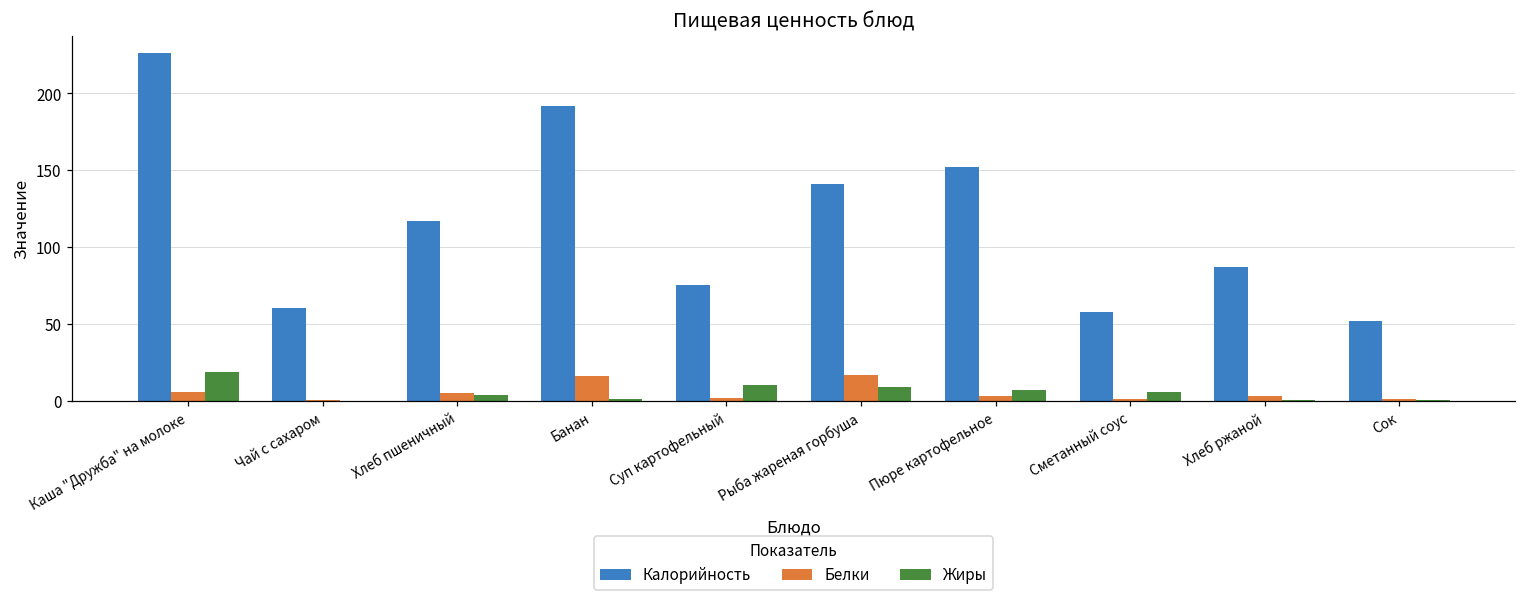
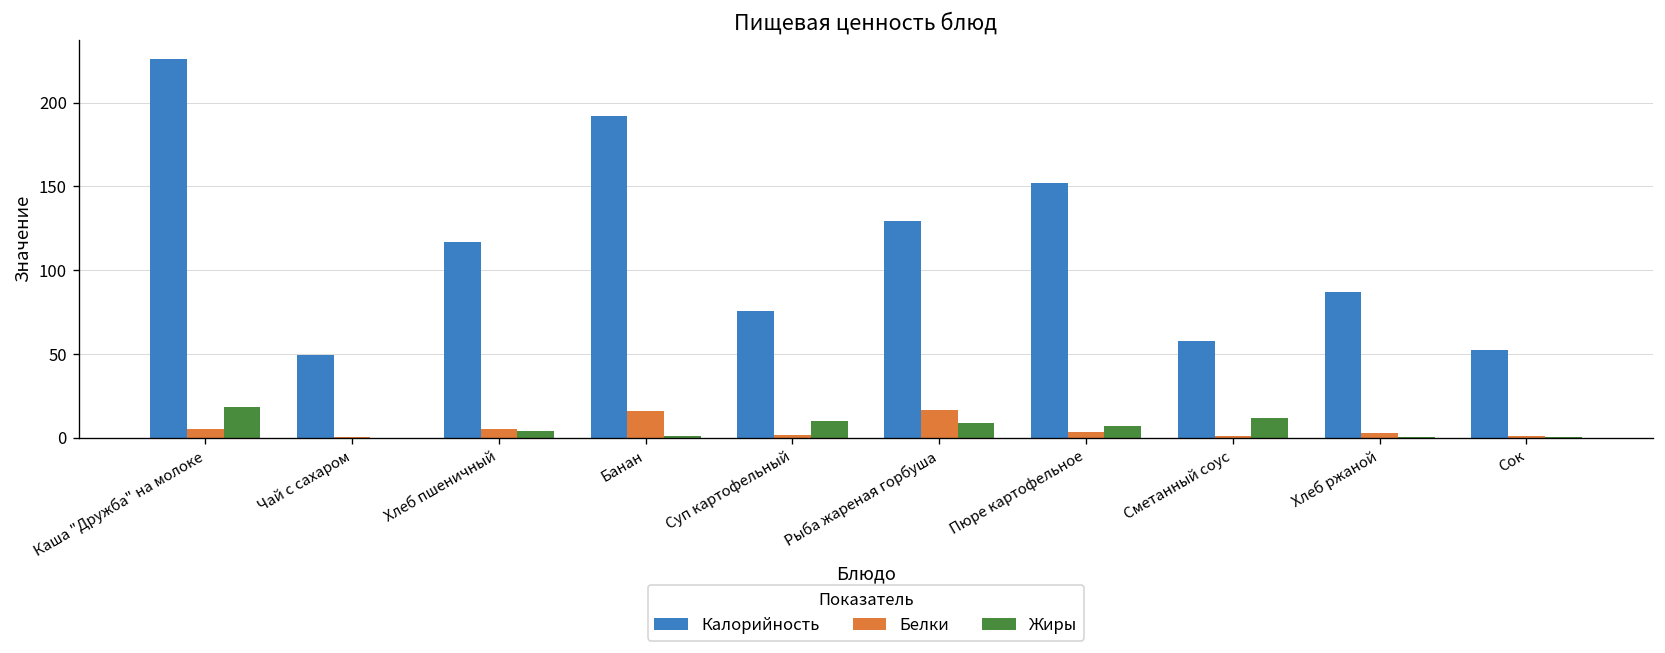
Калорийность, Чай с сахаром: 60 -> 49
Калорийность, Рыба жареная горбуша: 141 -> 129
Жиры, Сметанный соус: 5 -> 12
